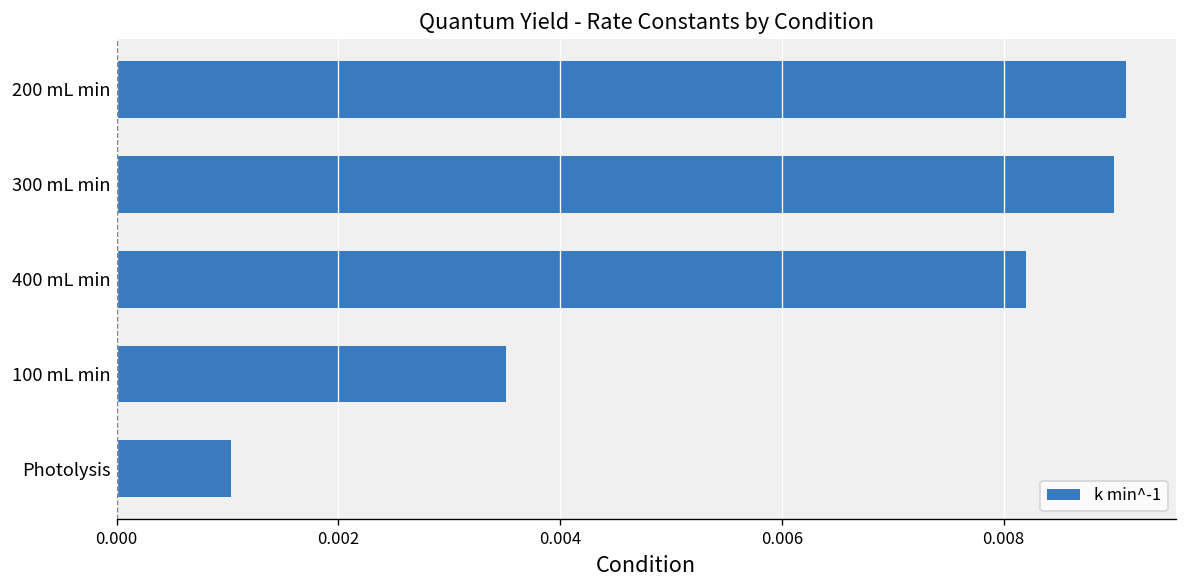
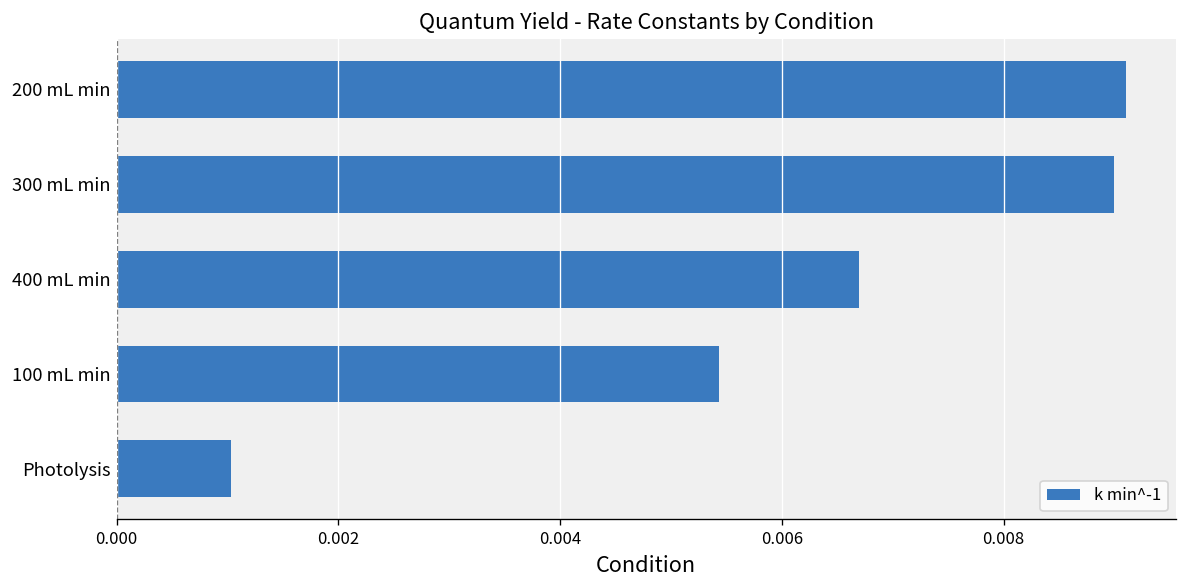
400 mL min: 0.0082 -> 0.0067
100 mL min: 0.0035 -> 0.0054
